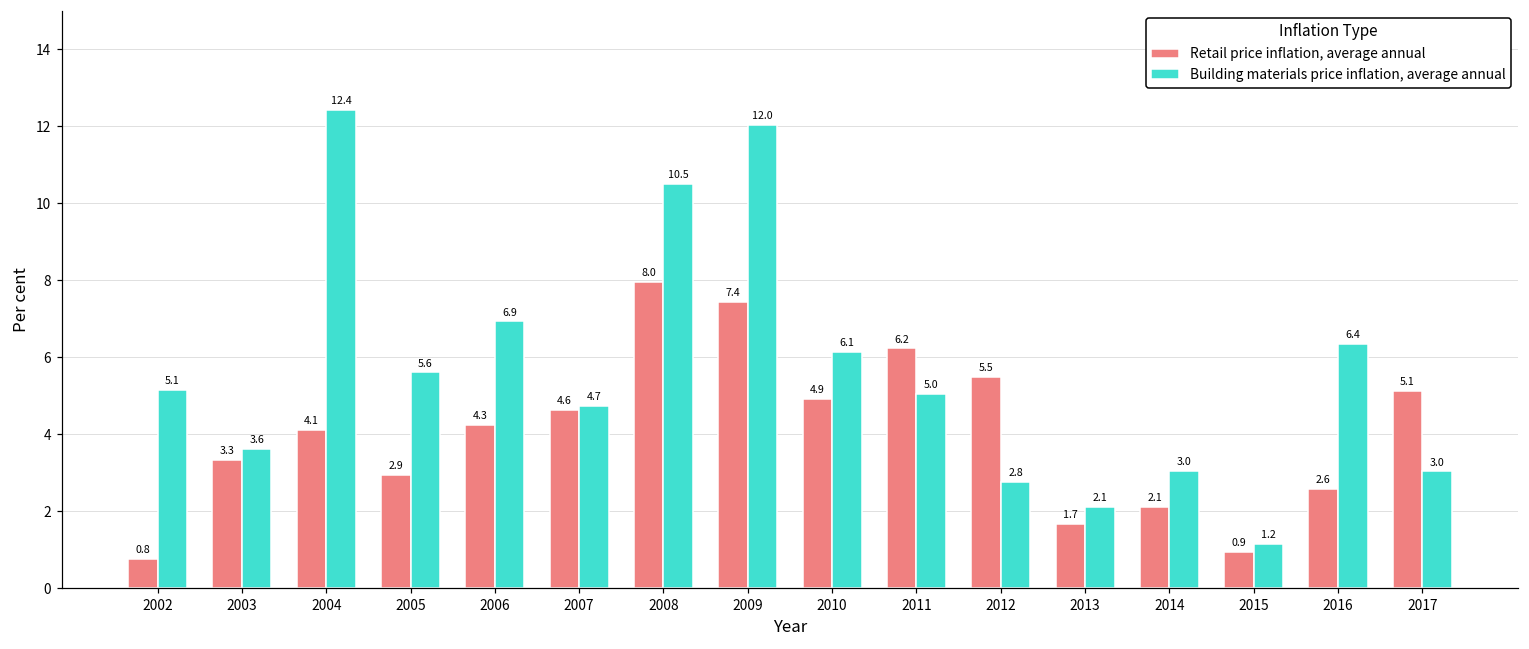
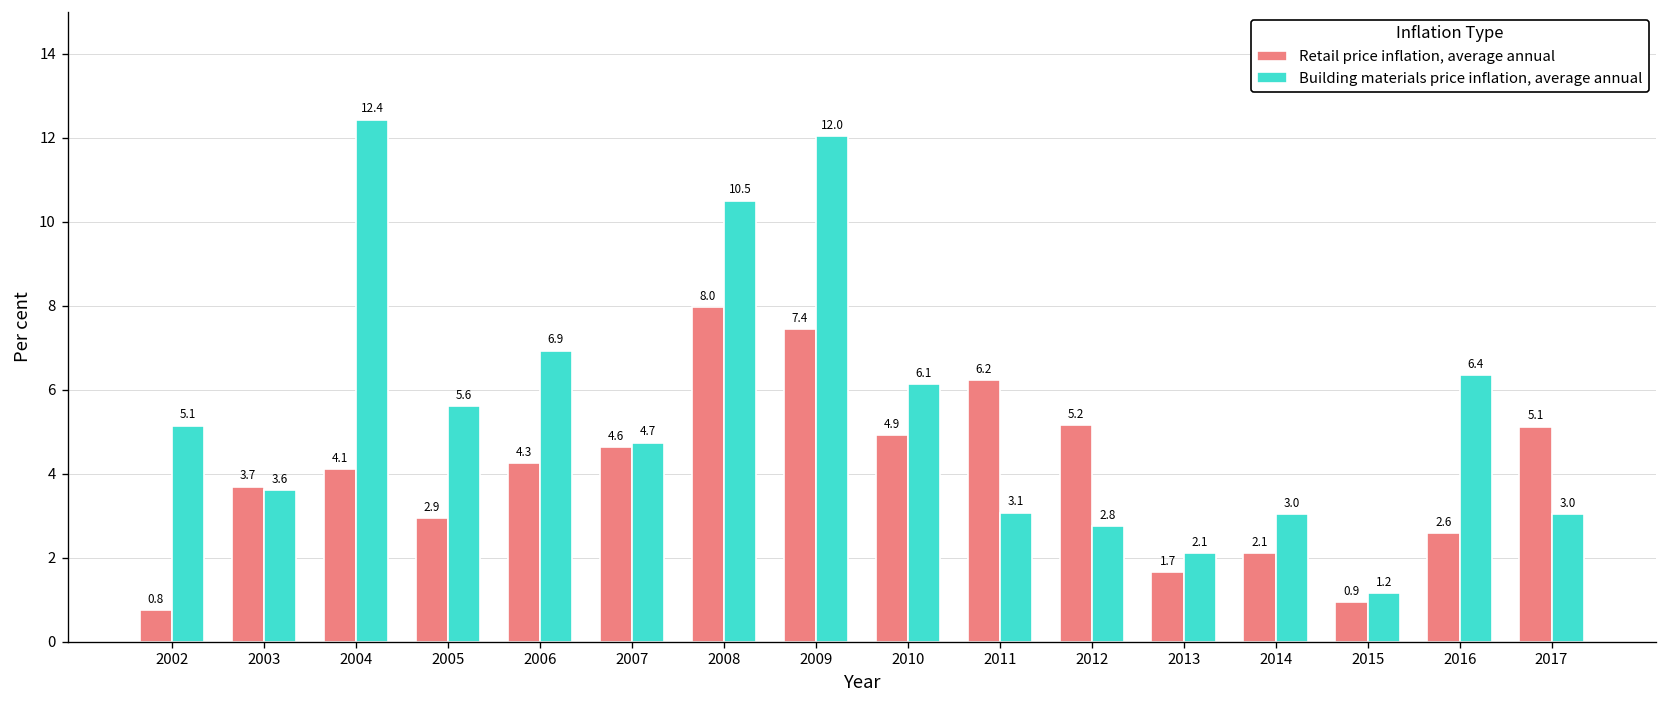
Retail price inflation, average annual, 2003: 3.3 -> 3.7
Building materials price inflation, average annual, 2011: 5.0 -> 3.1
Retail price inflation, average annual, 2012: 5.5 -> 5.2
